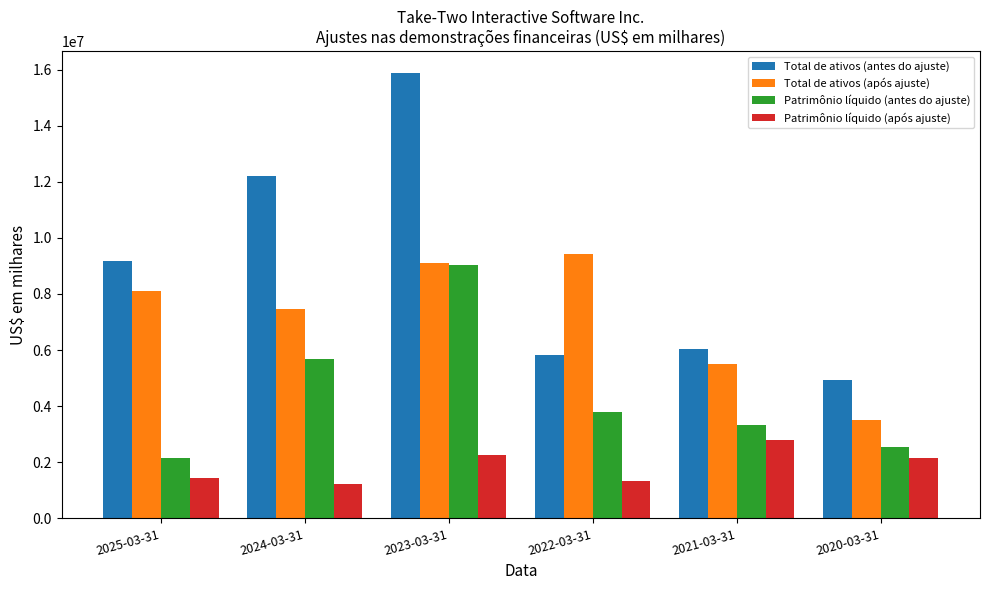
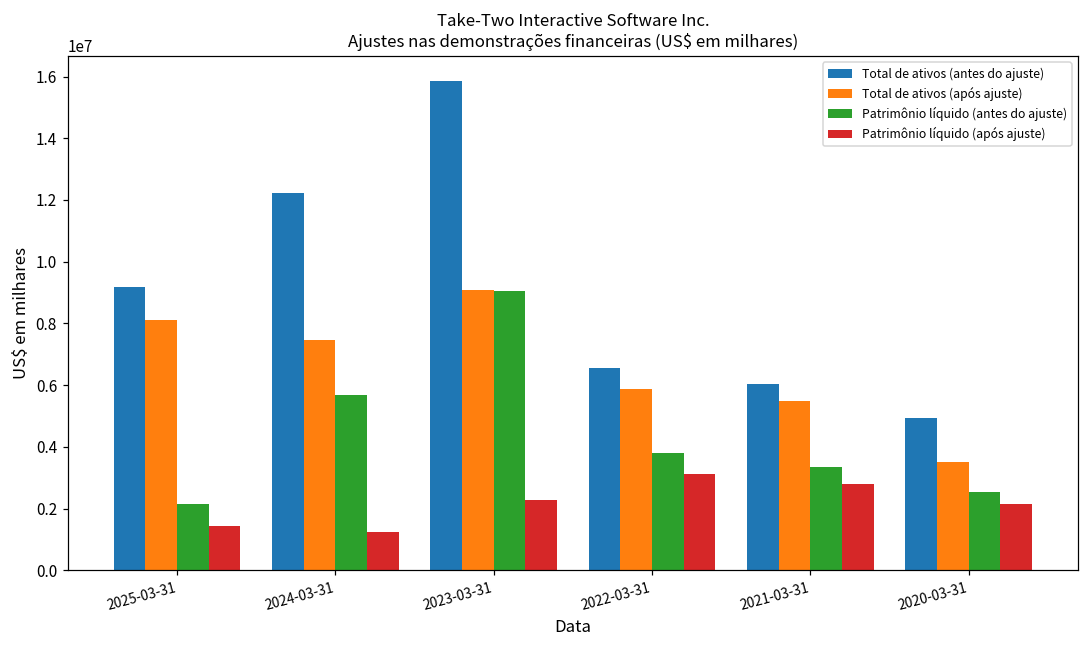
Total de ativos (antes do ajuste), 2022-03-31: 5800000 -> 6500000
Total de ativos (após ajuste), 2022-03-31: 9400000 -> 5900000
Patrimônio líquido (após ajuste), 2022-03-31: 1300000 -> 3100000
